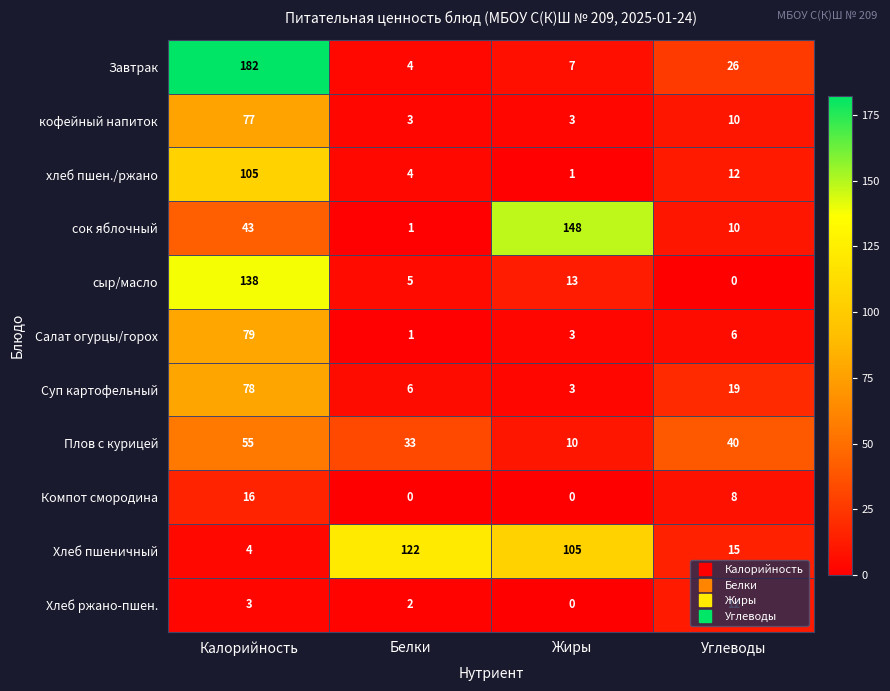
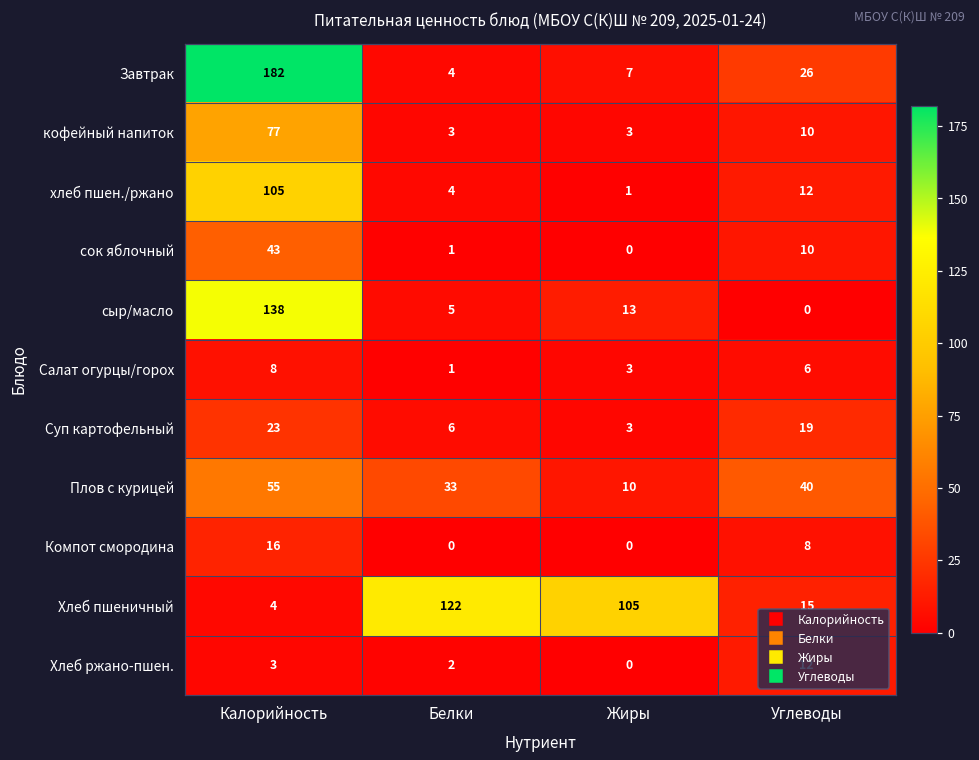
сок яблочный, Жиры: 148 -> 0
Салат огурцы/горох, Калорийность: 79 -> 8
Суп картофельный, Калорийность: 78 -> 23
